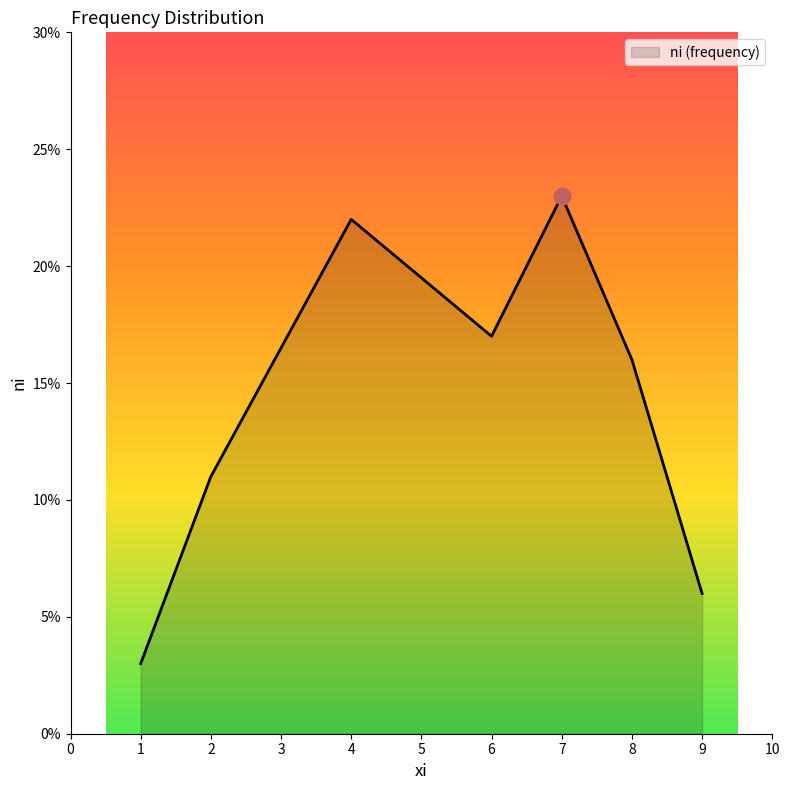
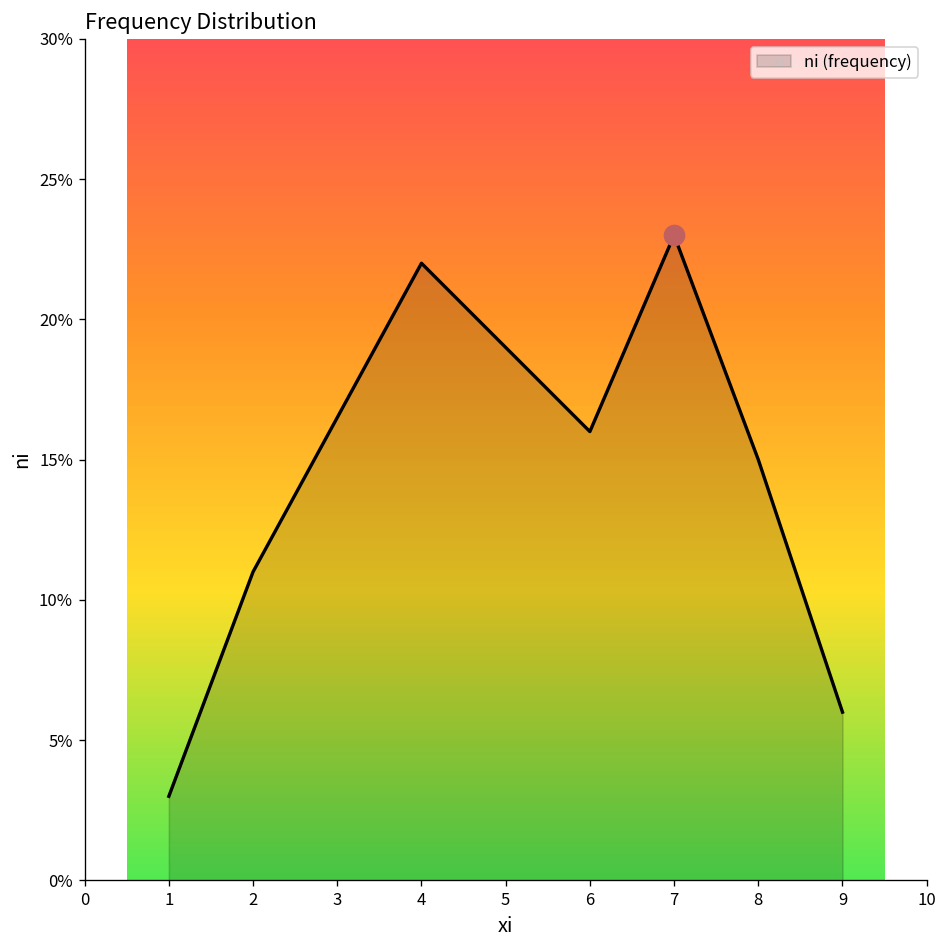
ni (frequency), 6: 17% -> 16%
ni (frequency), 8: 16% -> 15%
